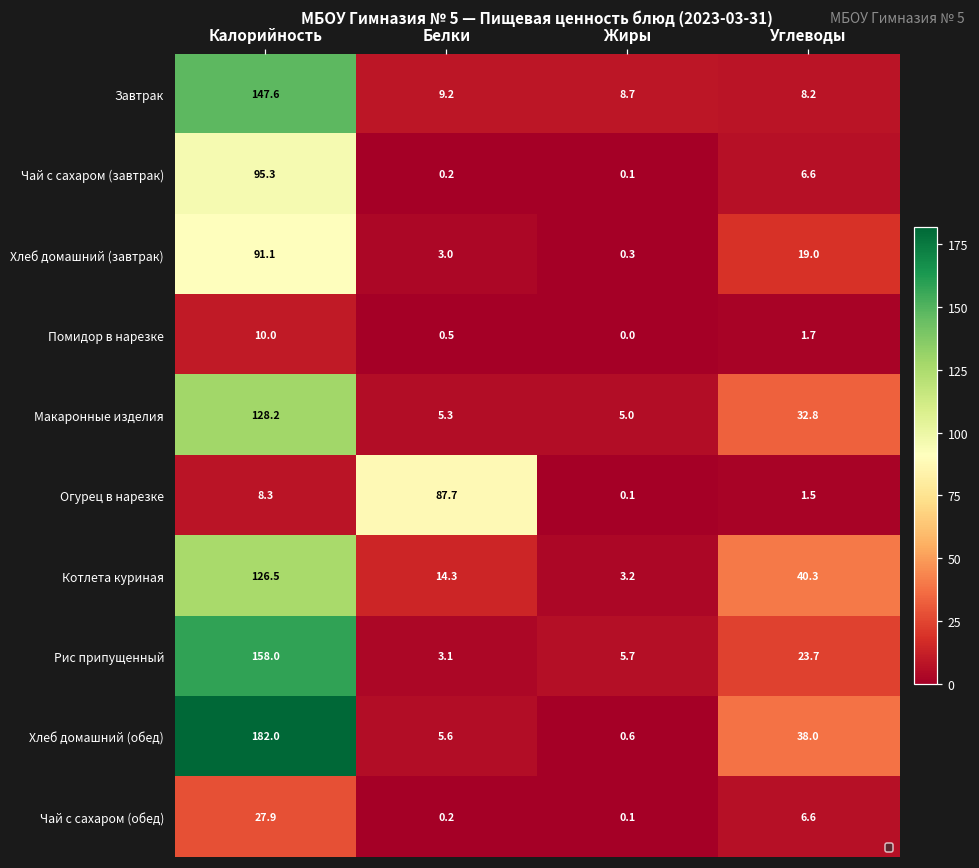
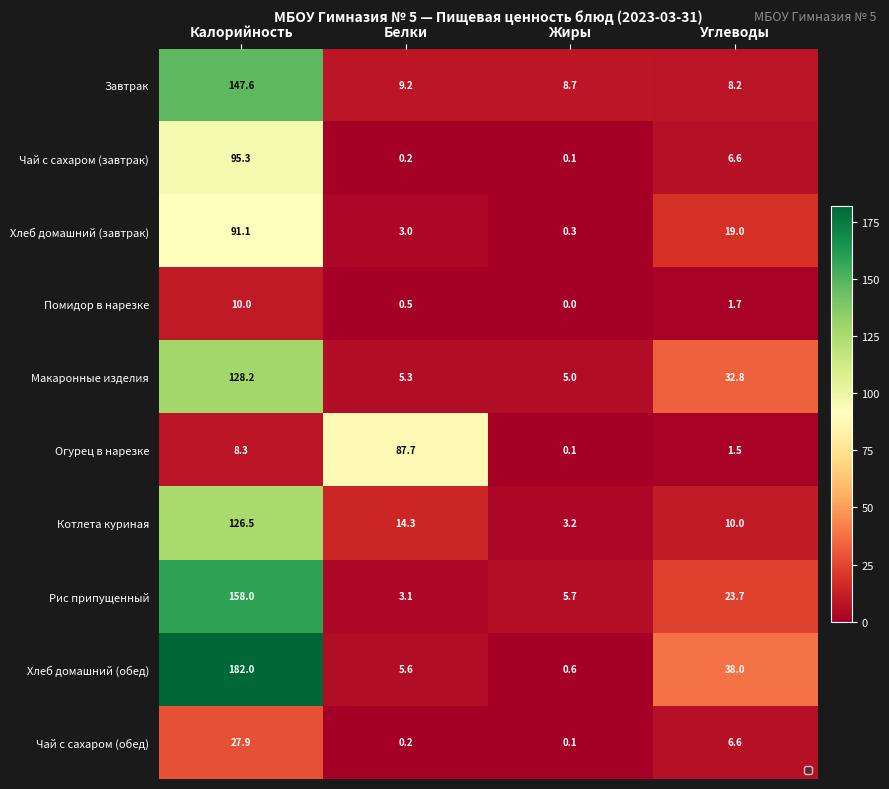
Котлета куриная, Углеводы: 40.3 -> 10.0
